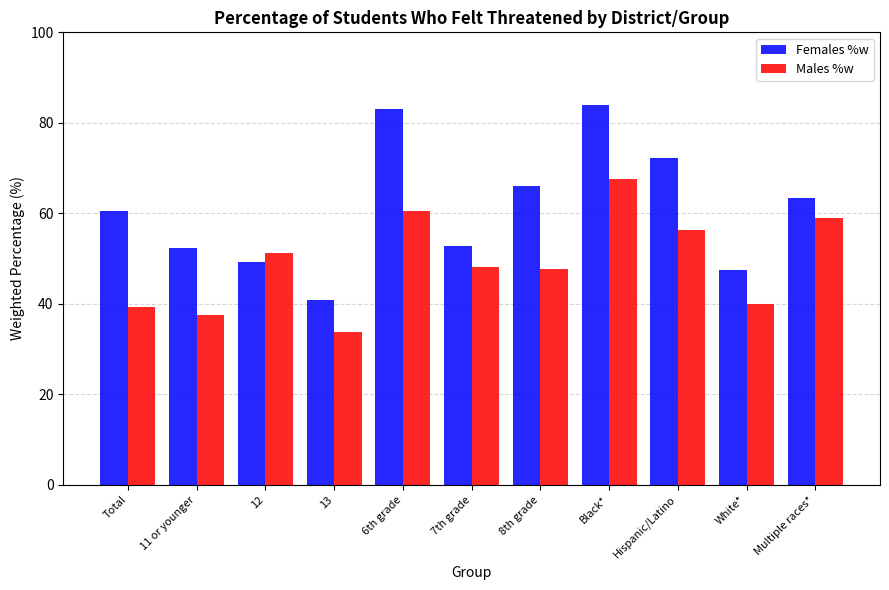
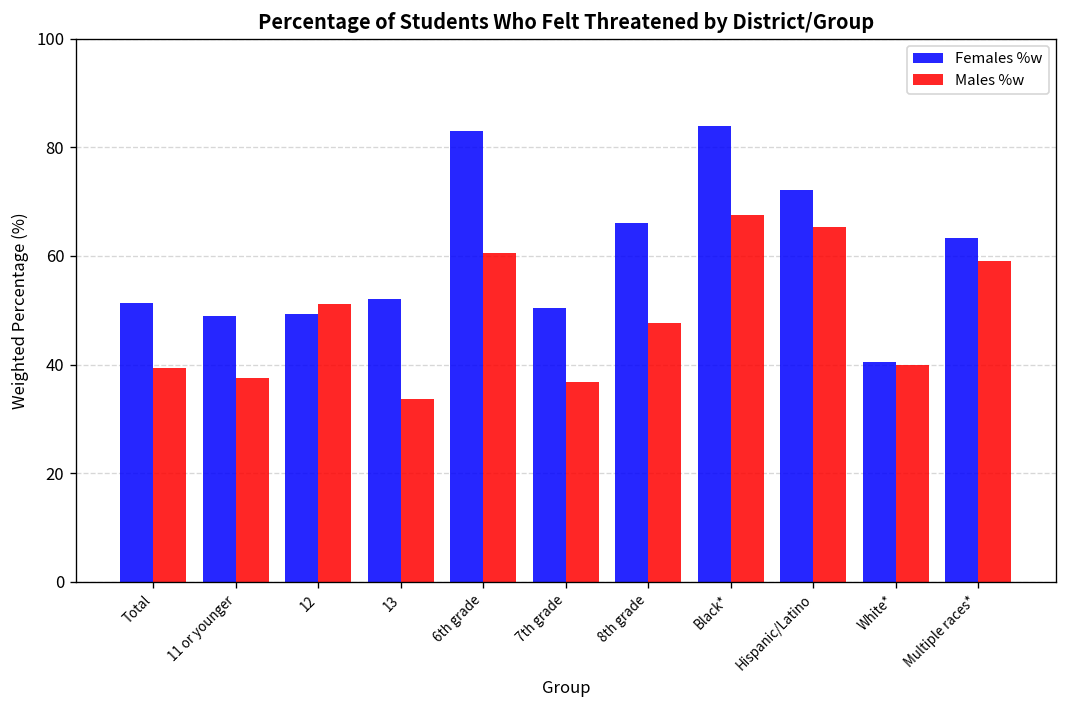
Females %w, Total: 60 -> 51
Females %w, 11 or younger: 52 -> 49
Females %w, 13: 41 -> 52
Females %w, 7th grade: 53 -> 50
Males %w, 7th grade: 48 -> 37
Males %w, Hispanic/Latino: 56 -> 65
Females %w, White*: 48 -> 41
